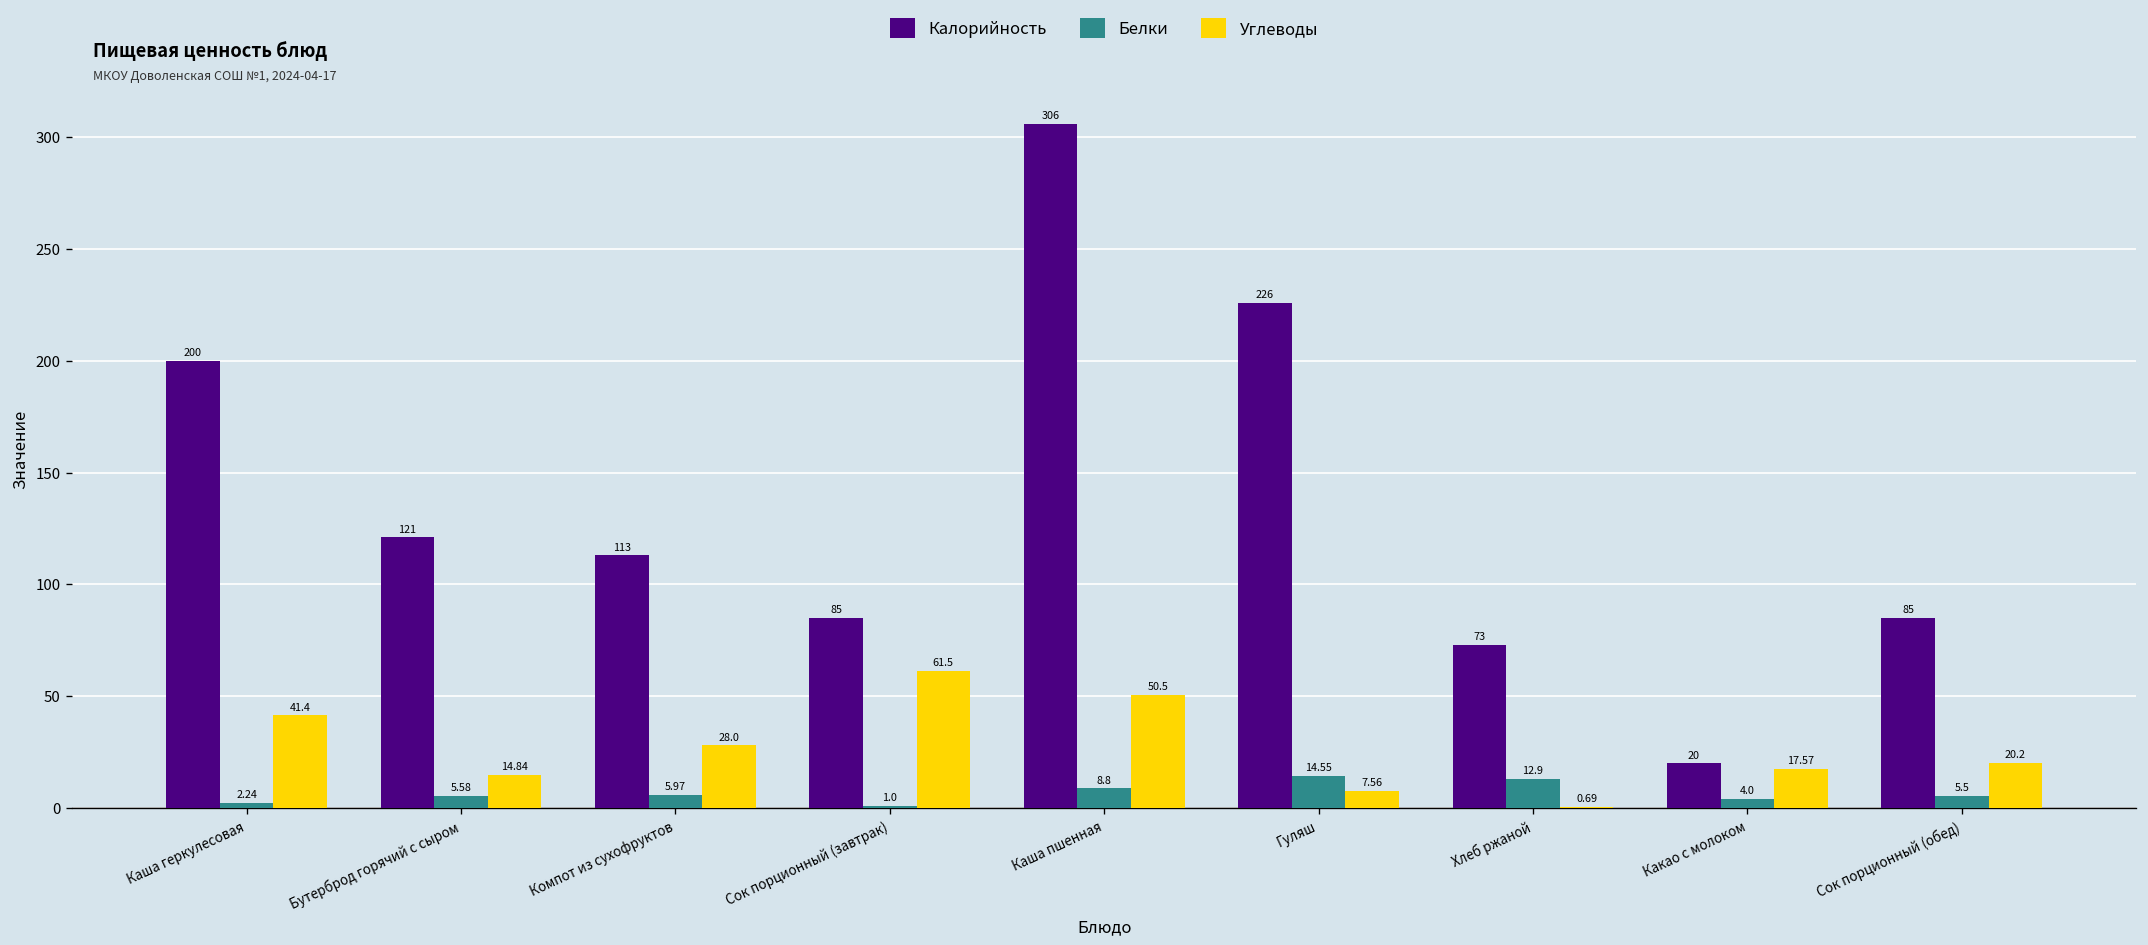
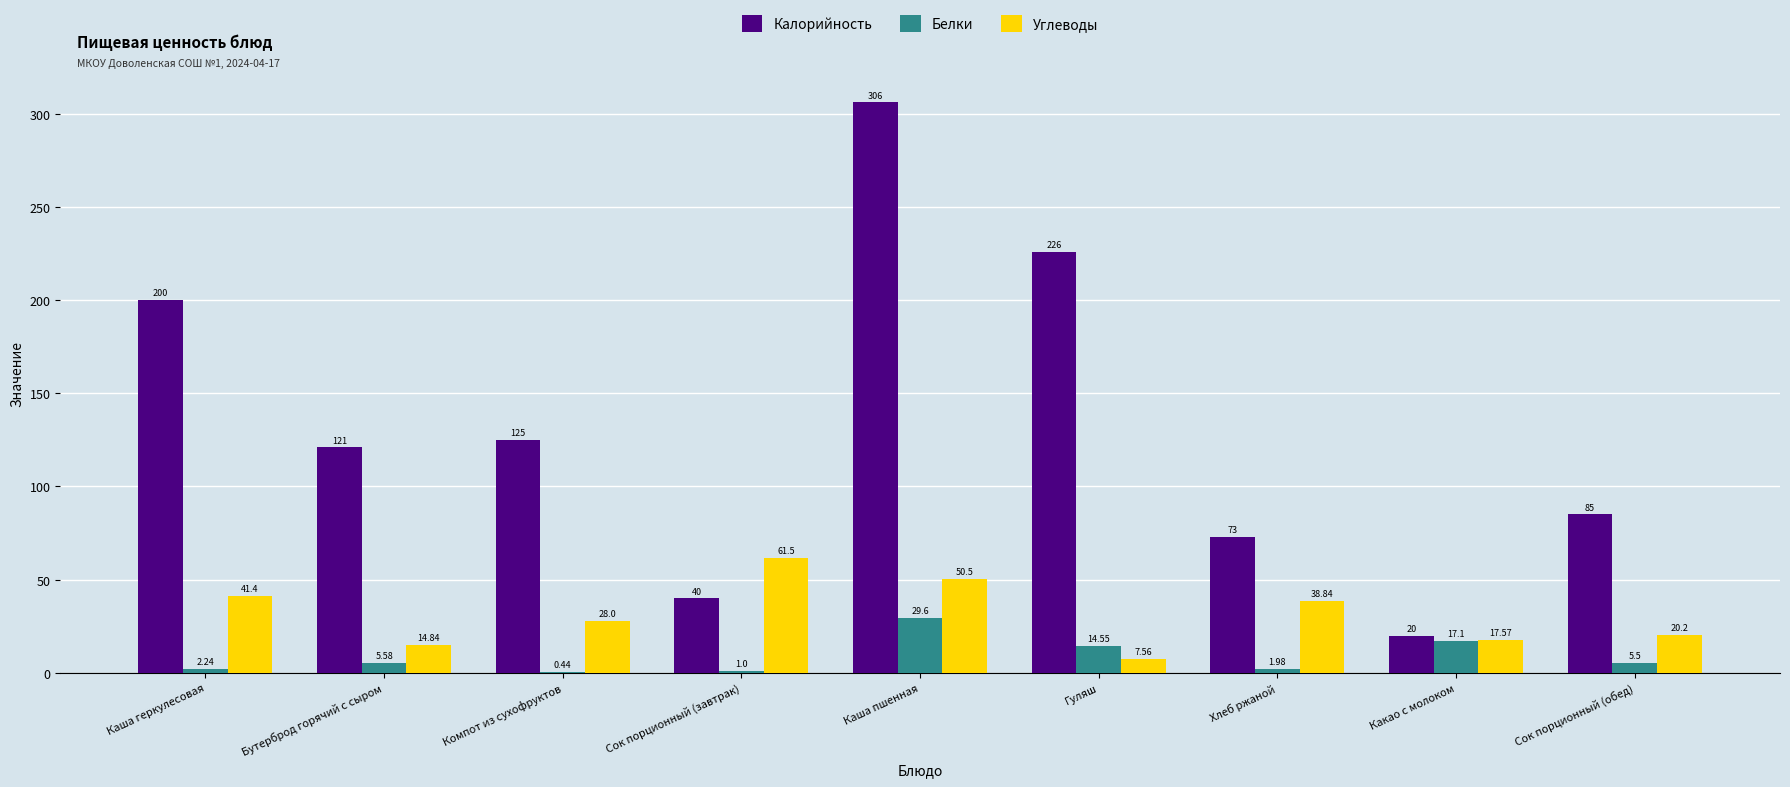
Калорийность, Компот из сухофруктов: 113 -> 125
Белки, Компот из сухофруктов: 5.97 -> 0.44
Калорийность, Сок порционный (завтрак): 85 -> 40
Белки, Каша пшенная: 8.8 -> 29.6
Белки, Хлеб ржаной: 12.9 -> 1.98
Углеводы, Хлеб ржаной: 0.69 -> 38.84
Белки, Какао с молоком: 4.0 -> 17.1
